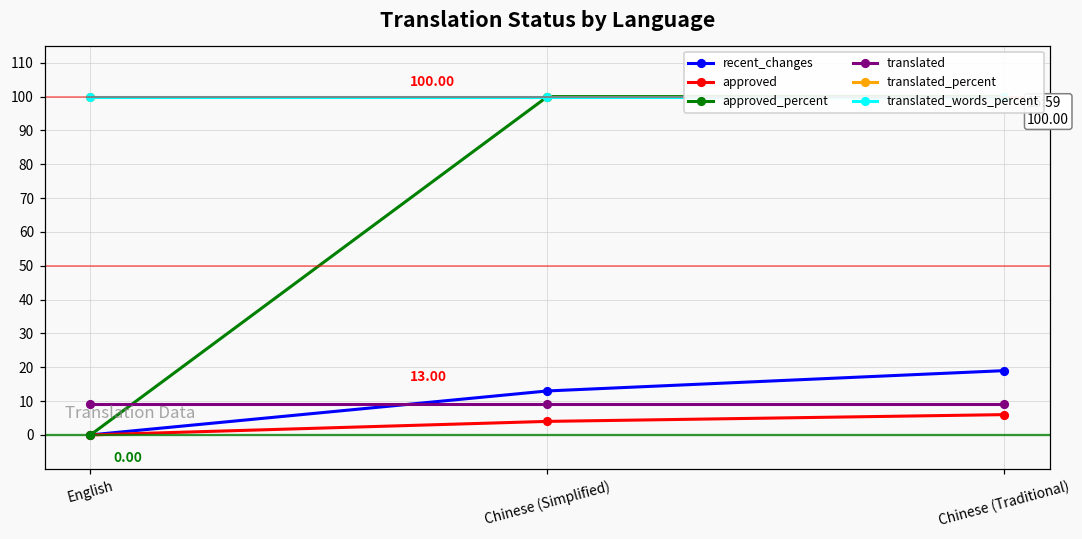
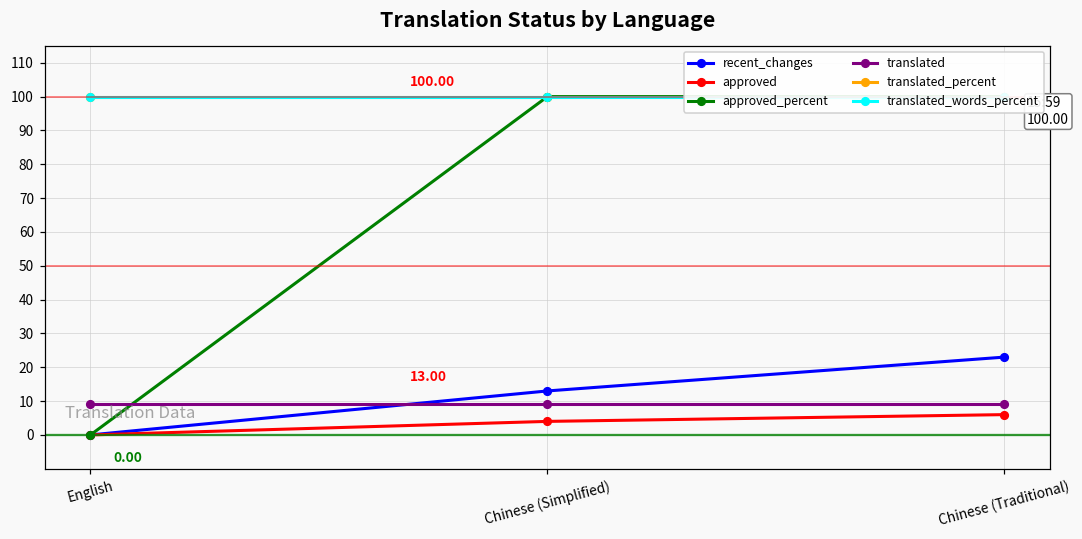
recent_changes, Chinese (Traditional): 19 -> 23
